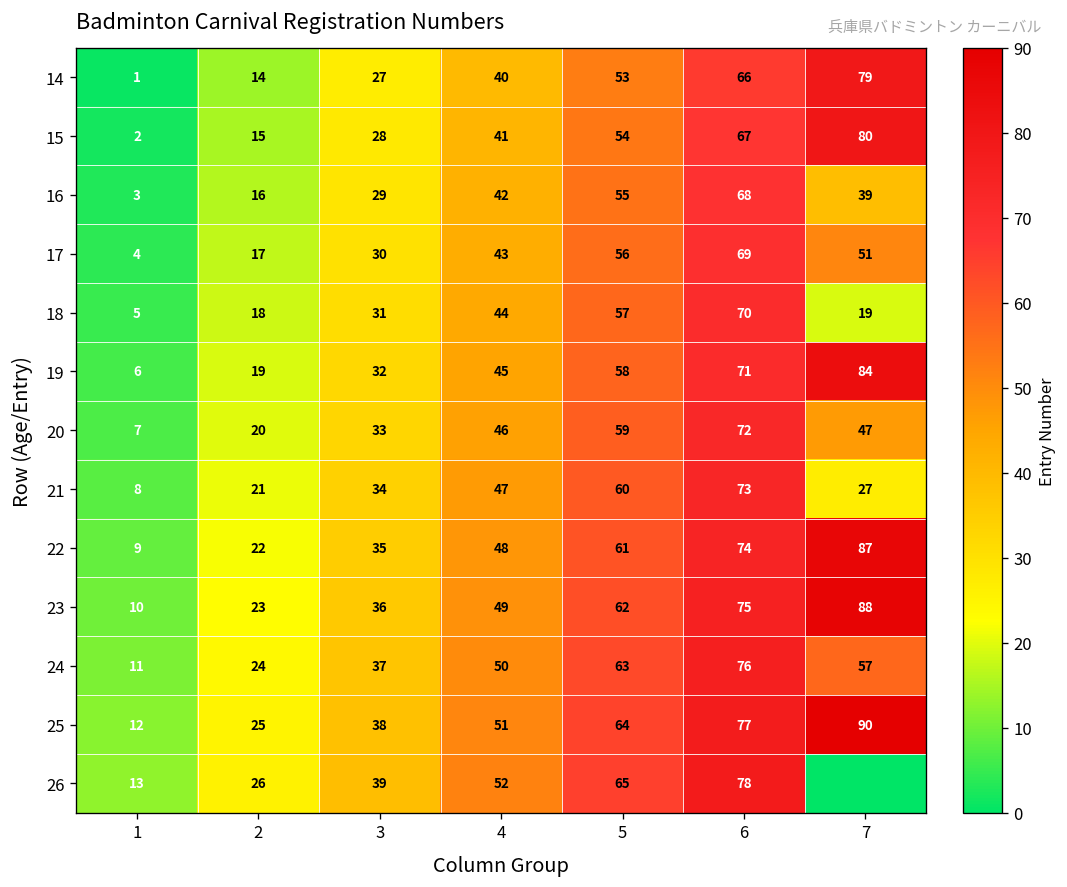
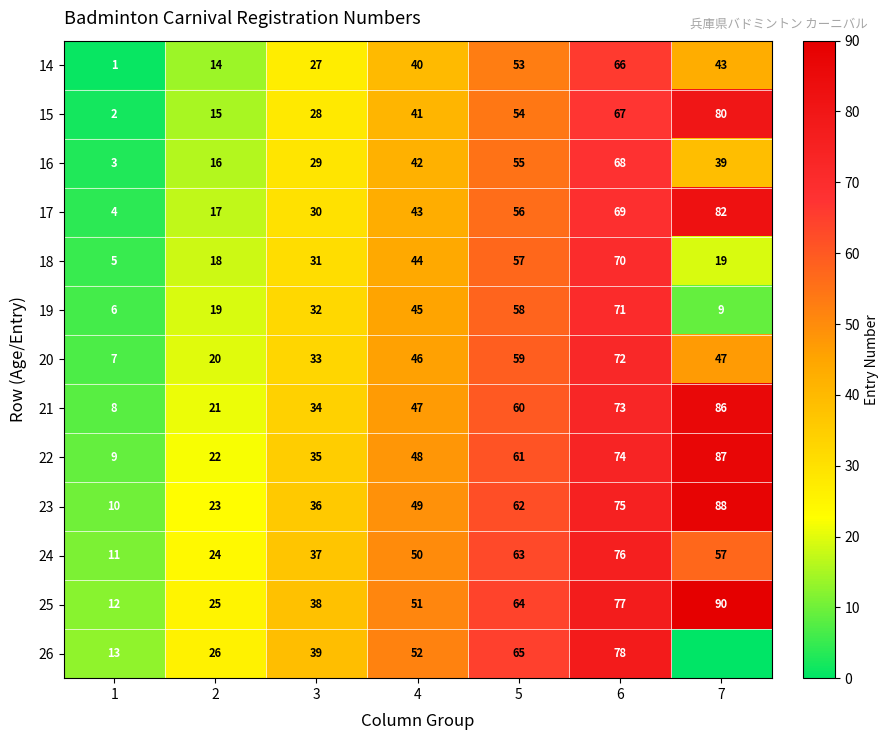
14, 7: 79 -> 43
17, 7: 51 -> 82
19, 7: 84 -> 9
21, 7: 27 -> 86
